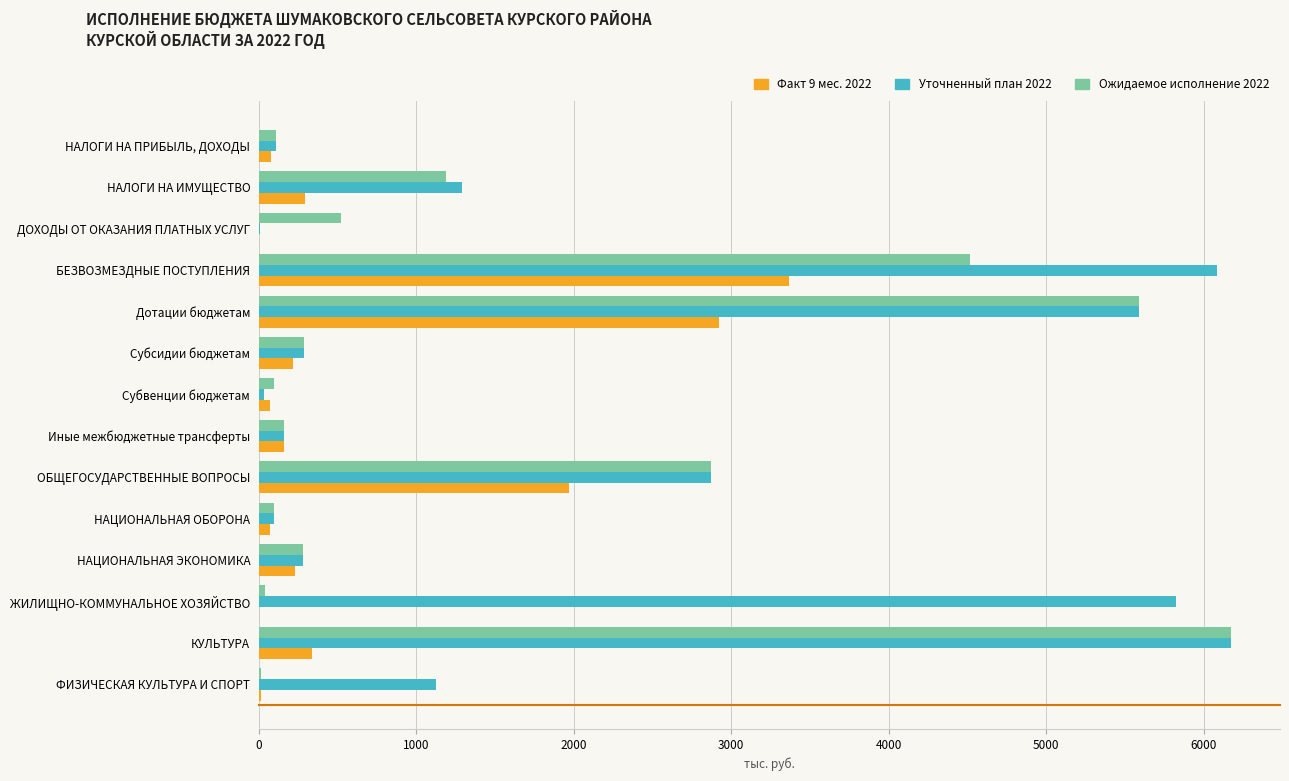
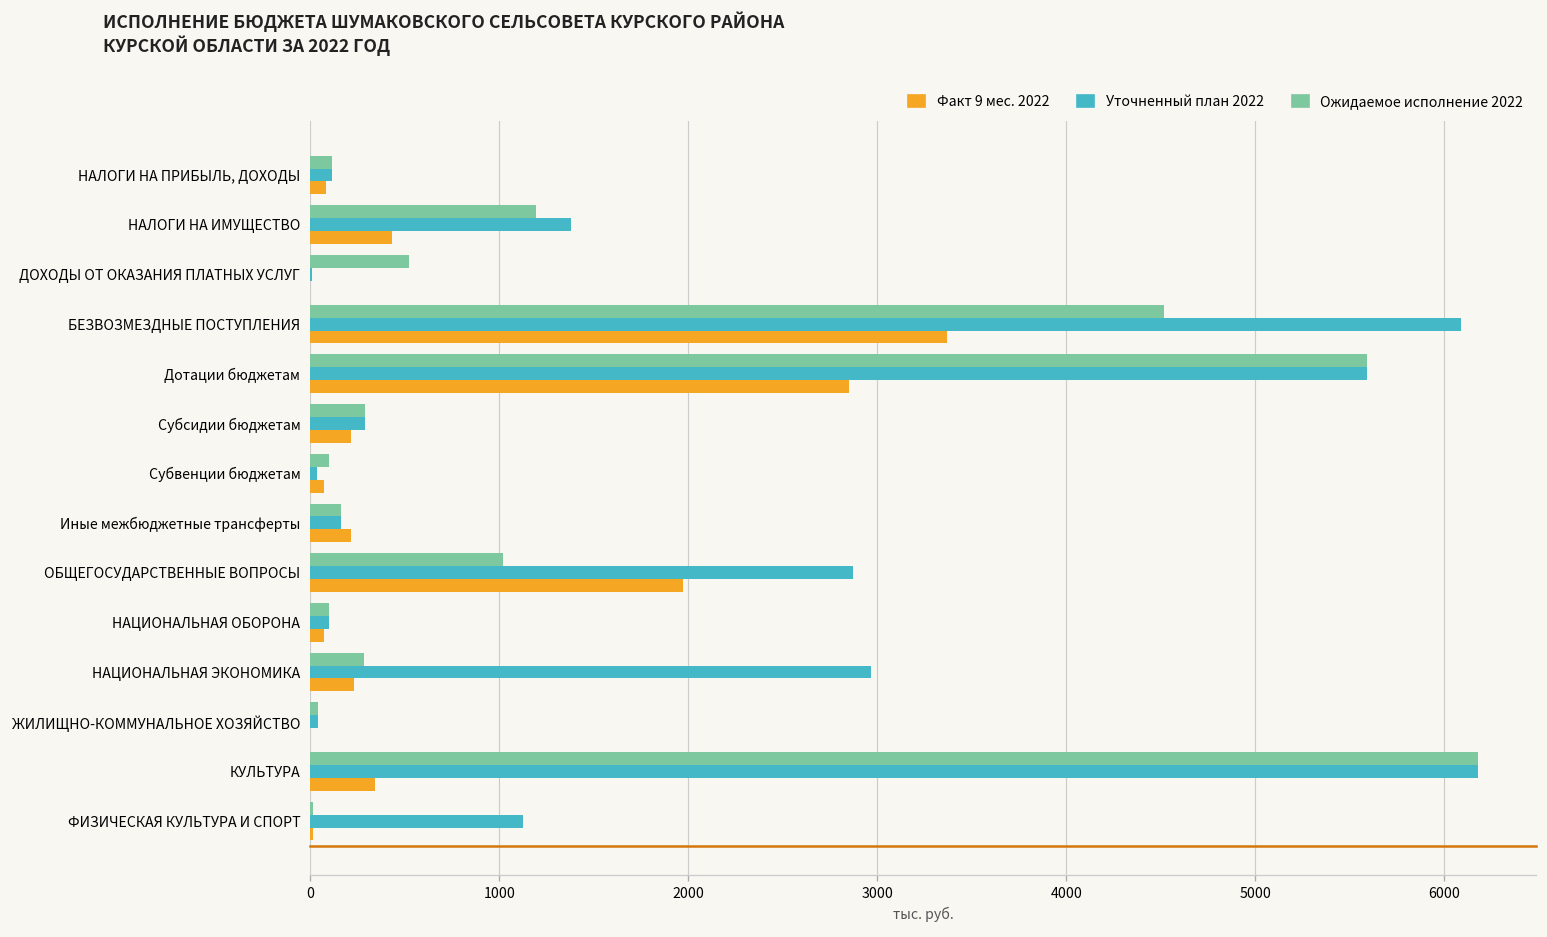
Уточненный план 2022, НАЛОГИ НА ИМУЩЕСТВО: 1290 -> 1380
Факт 9 мес. 2022, НАЛОГИ НА ИМУЩЕСТВО: 300 -> 430
Факт 9 мес. 2022, Дотации бюджетам: 2920 -> 2850
Факт 9 мес. 2022, Иные межбюджетные трансферты: 160 -> 220
Ожидаемое исполнение 2022, ОБЩЕГОСУДАРСТВЕННЫЕ ВОПРОСЫ: 2870 -> 1020
Уточненный план 2022, НАЦИОНАЛЬНАЯ ЭКОНОМИКА: 280 -> 2970
Уточненный план 2022, ЖИЛИЩНО-КОММУНАЛЬНОЕ ХОЗЯЙСТВО: 5830 -> 40
